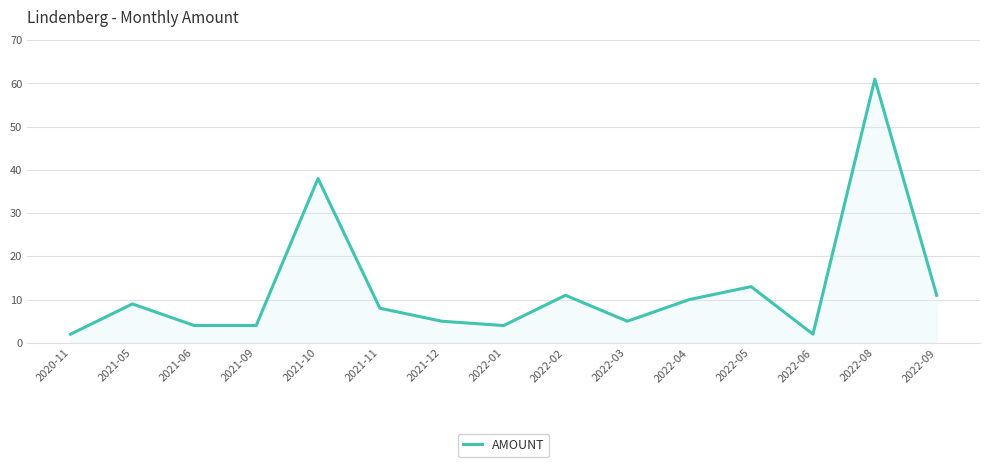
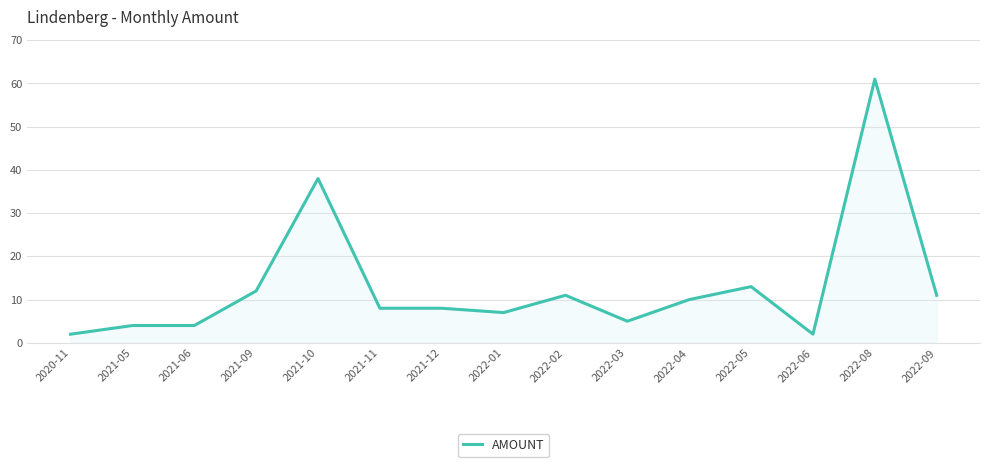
2021-05: 9 -> 4
2021-09: 4 -> 12
2021-12: 5 -> 8
2022-01: 4 -> 7
